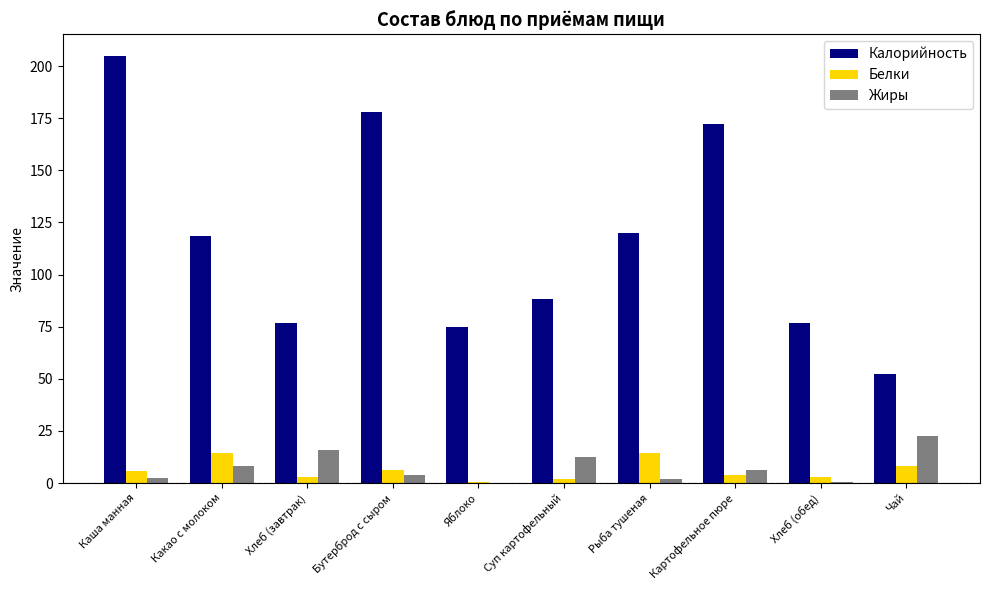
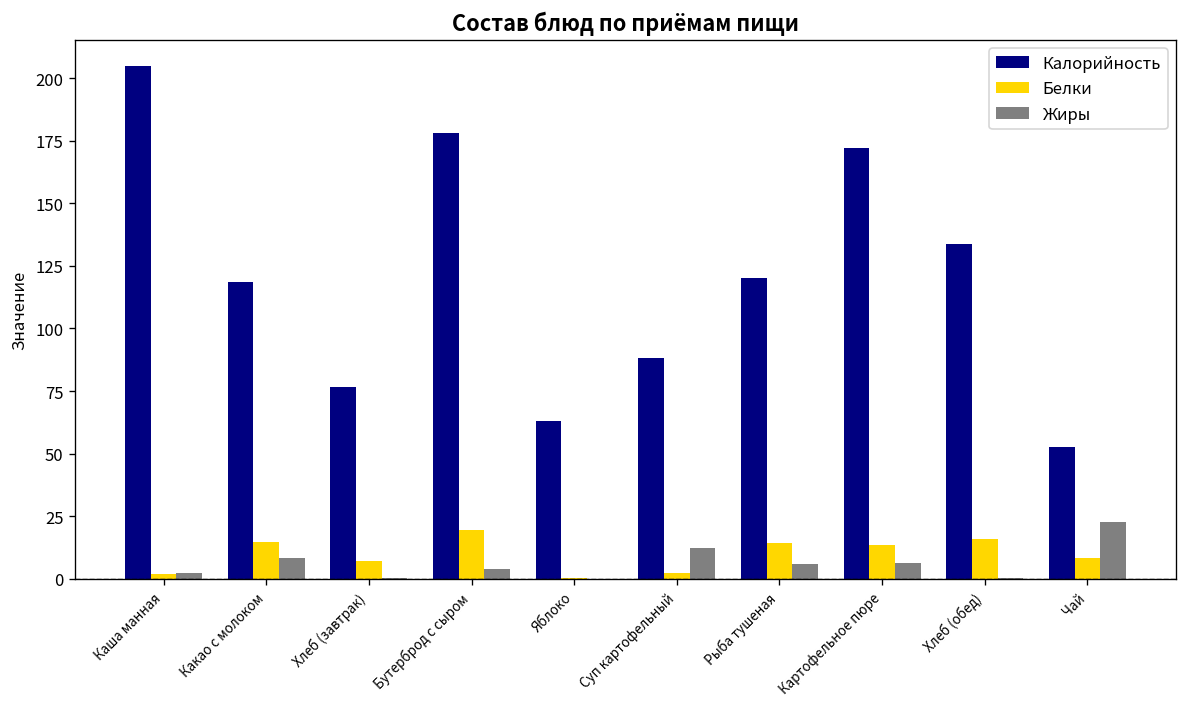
Белки, Каша манная: 6 -> 2
Белки, Хлеб (завтрак): 3 -> 7
Жиры, Хлеб (завтрак): 16 -> 0
Белки, Бутерброд с сыром: 6 -> 20
Калорийность, Яблоко: 75 -> 63
Жиры, Рыба тушеная: 2 -> 6
Белки, Картофельное пюре: 4 -> 13
Калорийность, Хлеб (обед): 77 -> 134
Белки, Хлеб (обед): 3 -> 16
